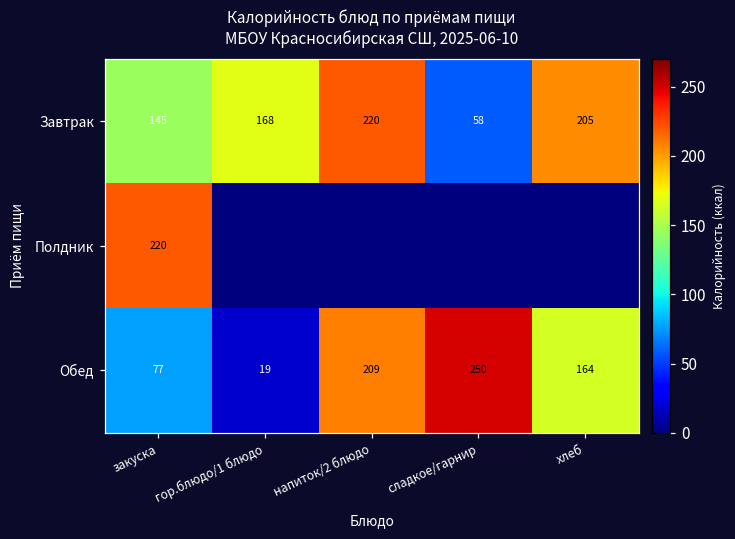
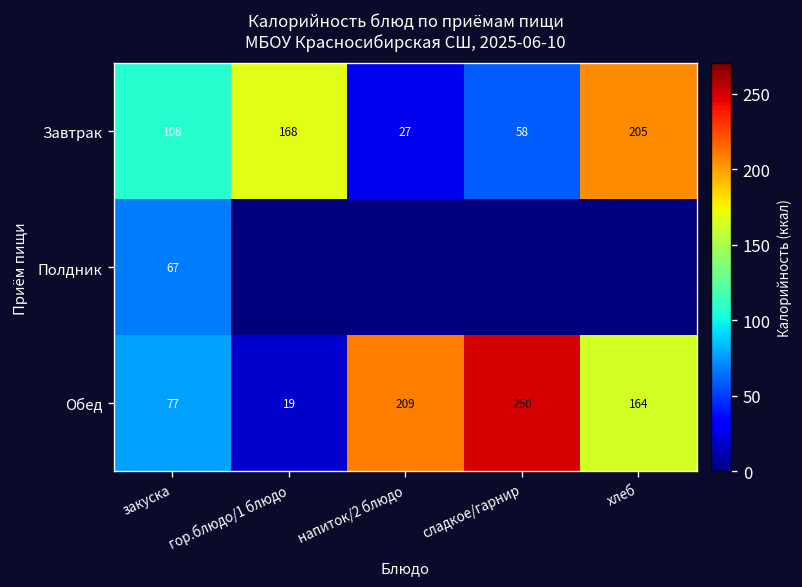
Завтрак, закуска: 145 -> 108
Завтрак, напиток/2 блюдо: 220 -> 27
Полдник, закуска: 220 -> 67
